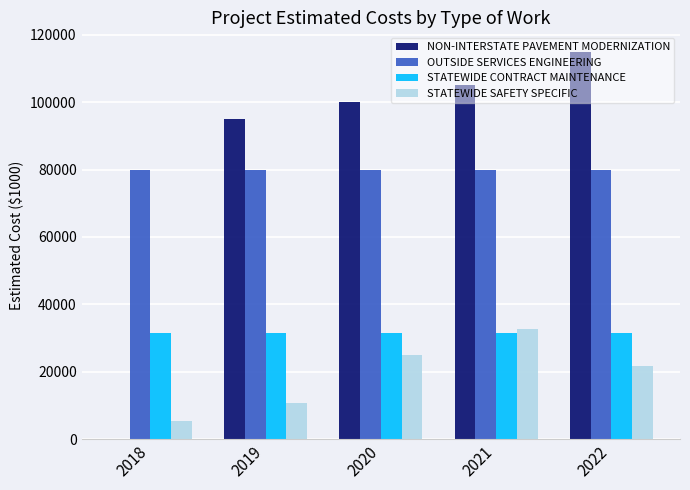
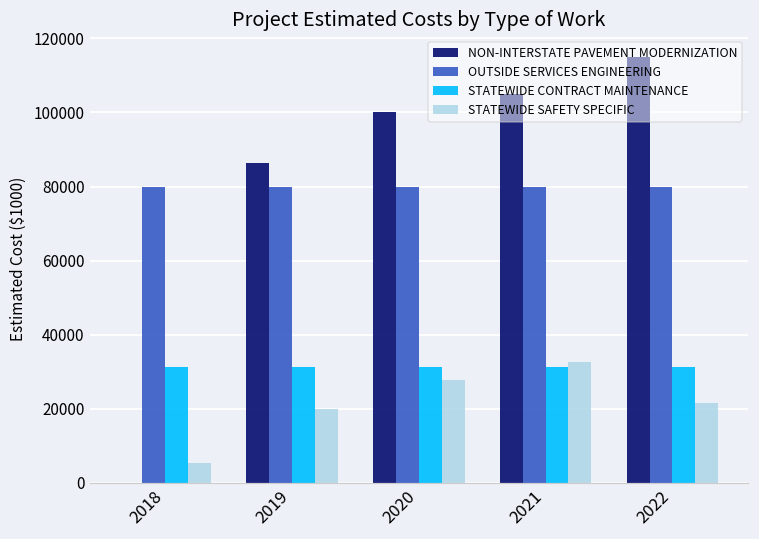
NON-INTERSTATE PAVEMENT MODERNIZATION, 2019: 95000 -> 86000
STATEWIDE SAFETY SPECIFIC, 2019: 11000 -> 20000
STATEWIDE SAFETY SPECIFIC, 2020: 25000 -> 28000
